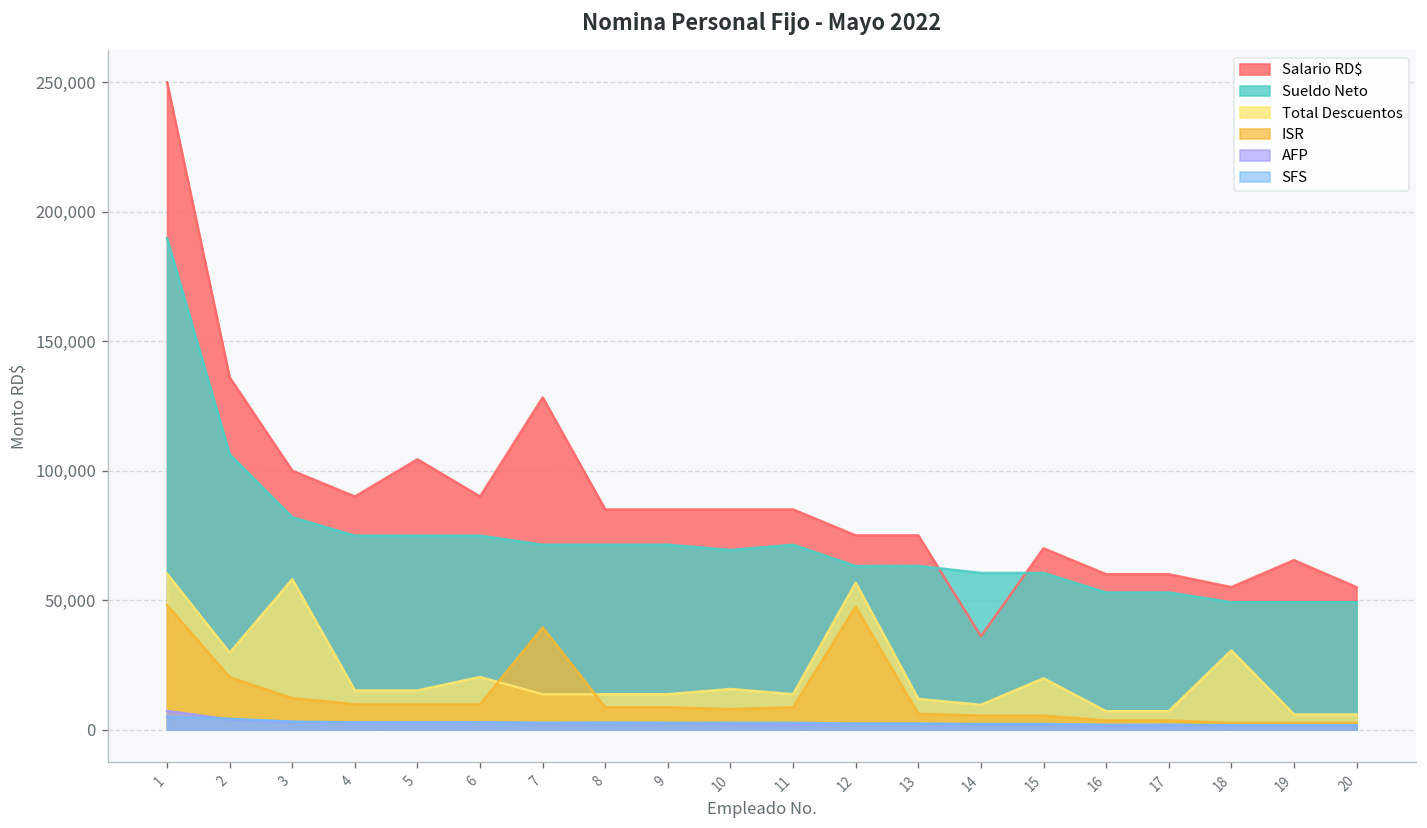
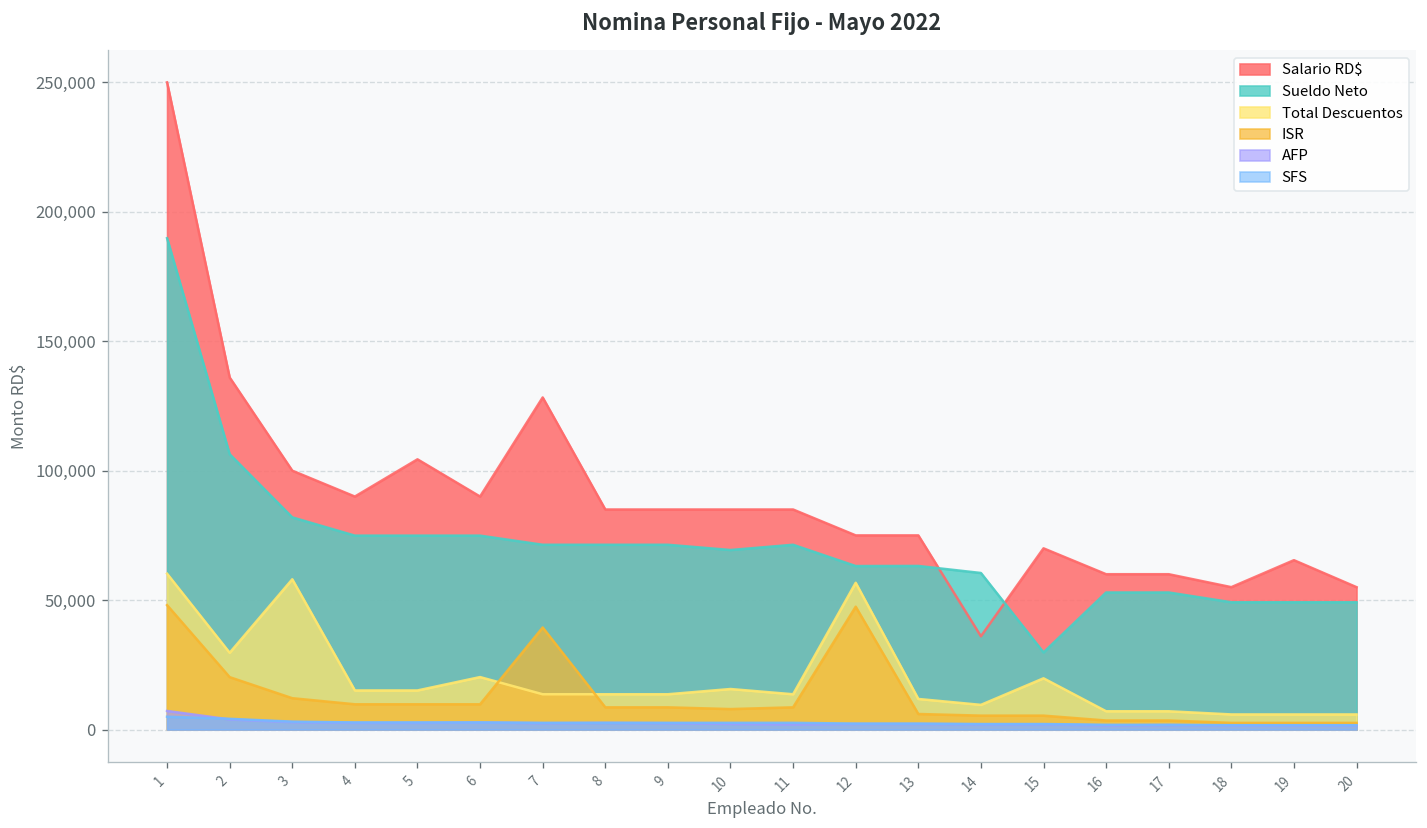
Sueldo Neto, 15: 60,000 -> 30,000
Total Descuentos, 18: 31,000 -> 6,000
